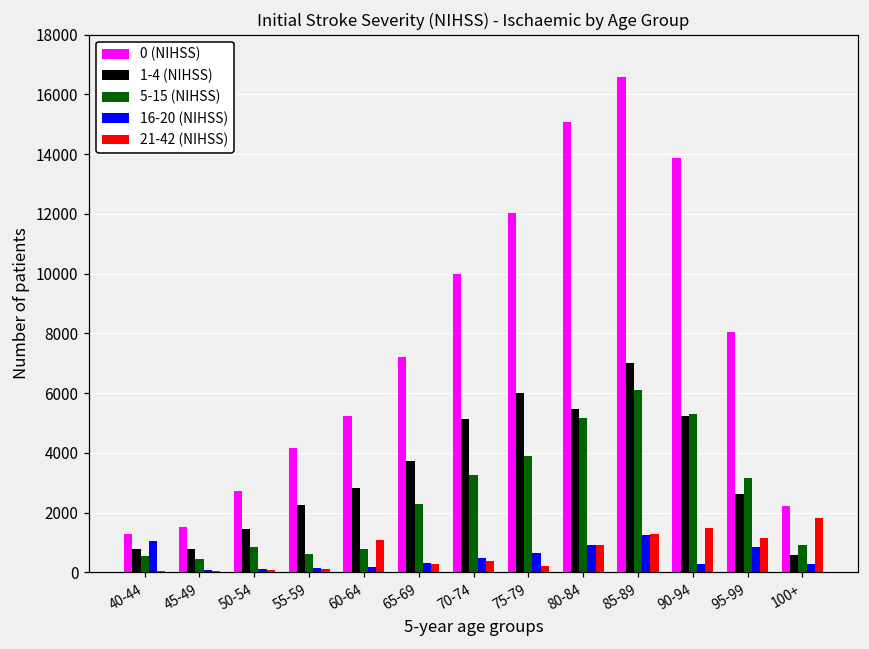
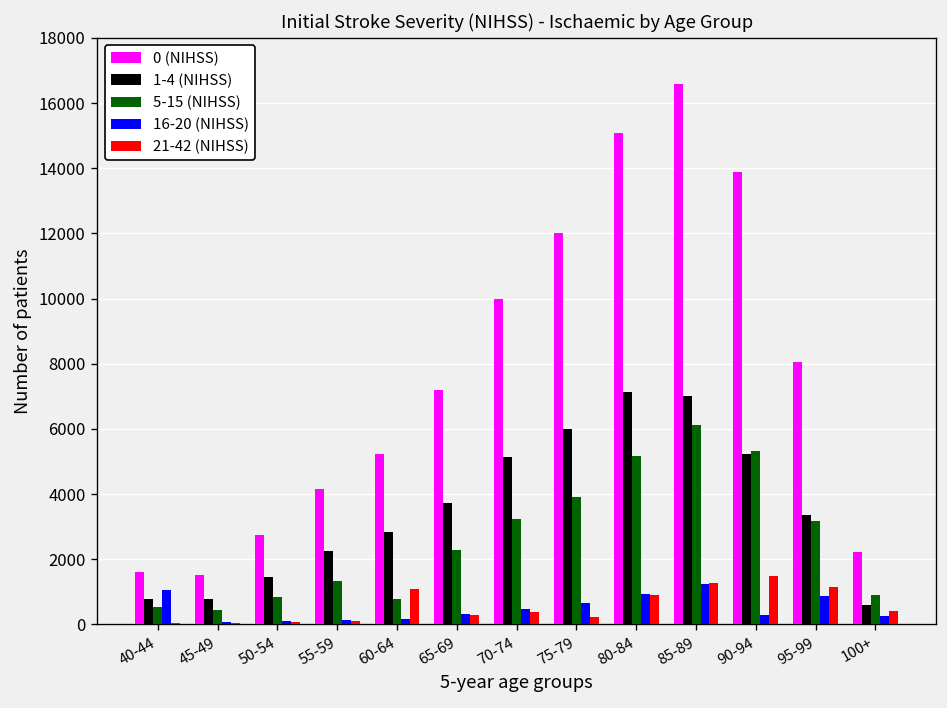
0 (NIHSS), 40-44: 1300 -> 1600
5-15 (NIHSS), 55-59: 600 -> 1300
1-4 (NIHSS), 80-84: 5500 -> 7100
1-4 (NIHSS), 95-99: 2600 -> 3400
21-42 (NIHSS), 100+: 1800 -> 400
